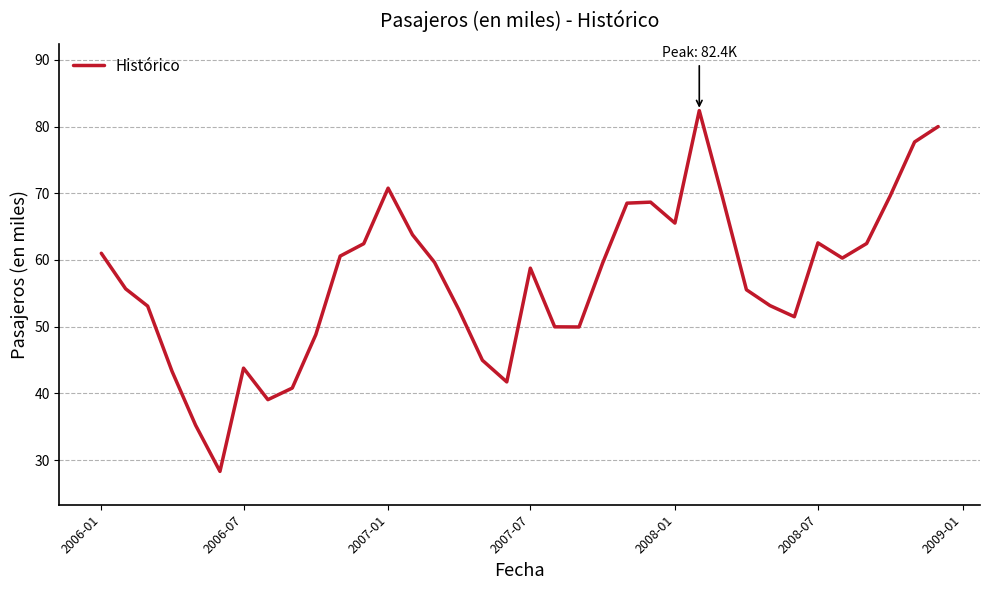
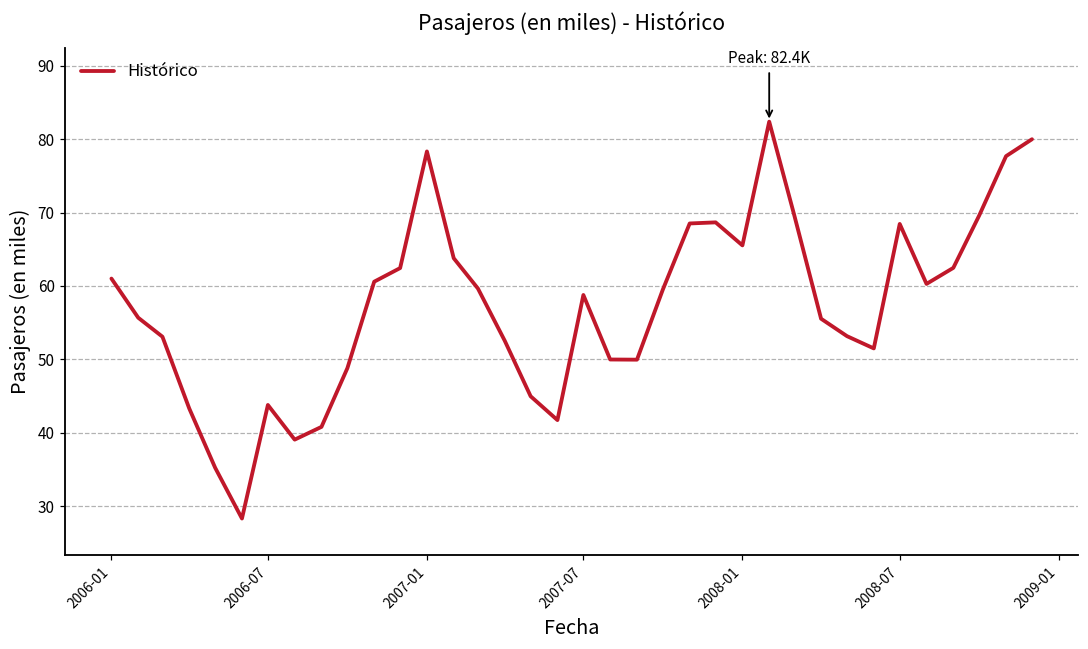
2007-01: 71 -> 78
2008-07: 63 -> 68
